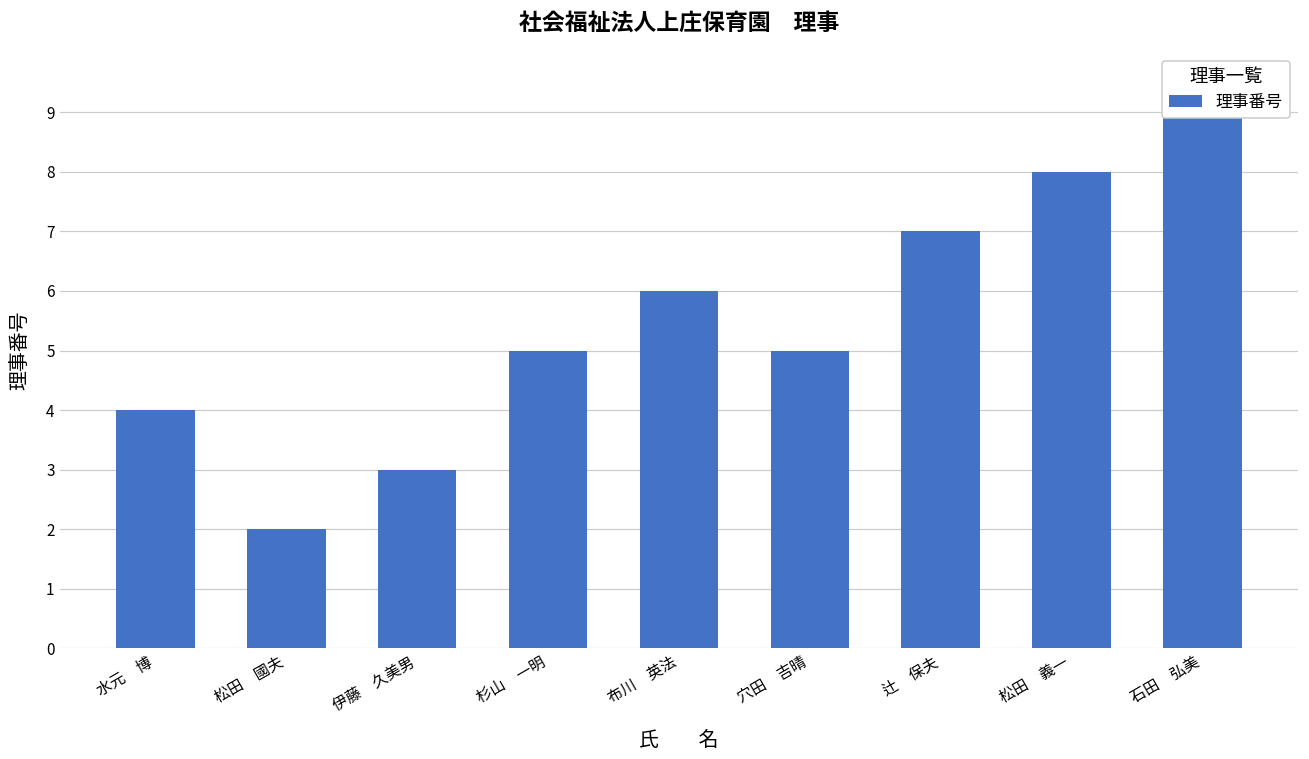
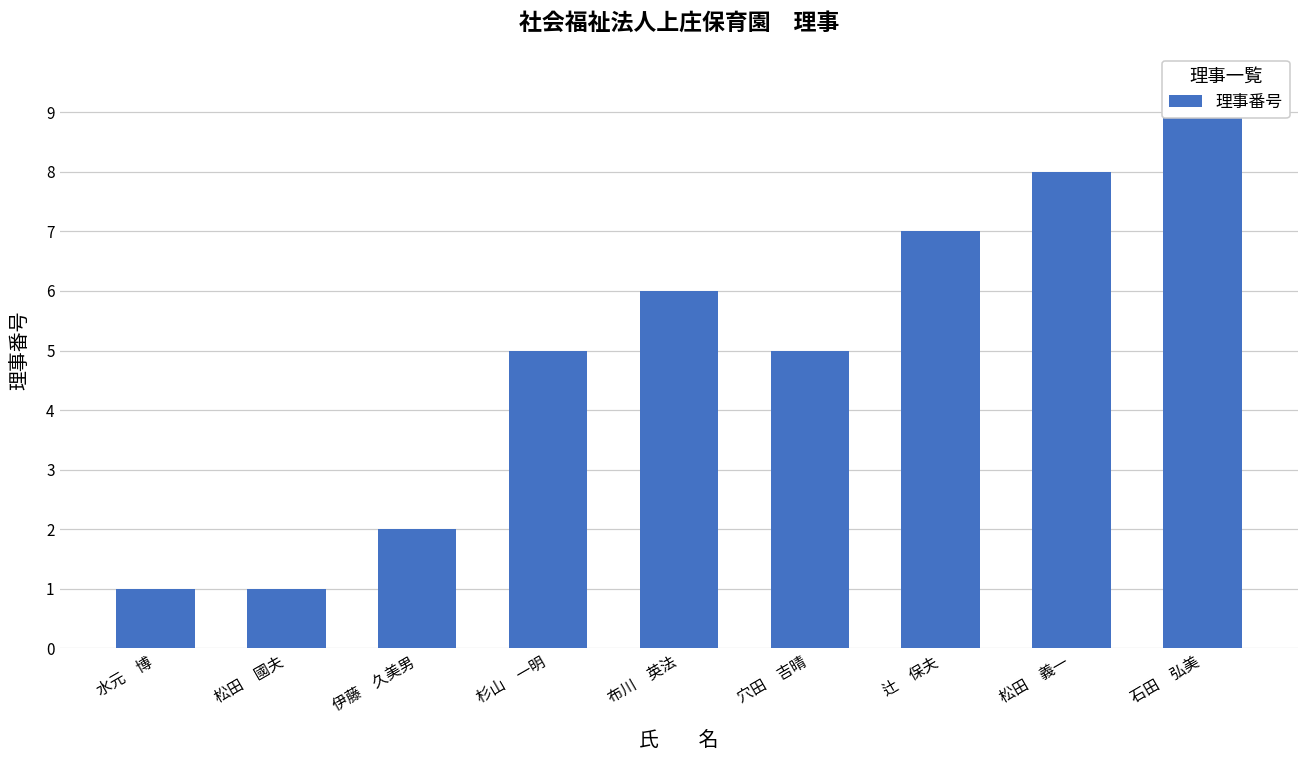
水元 博: 4 -> 1
松田 國夫: 2 -> 1
伊藤 久美男: 3 -> 2
